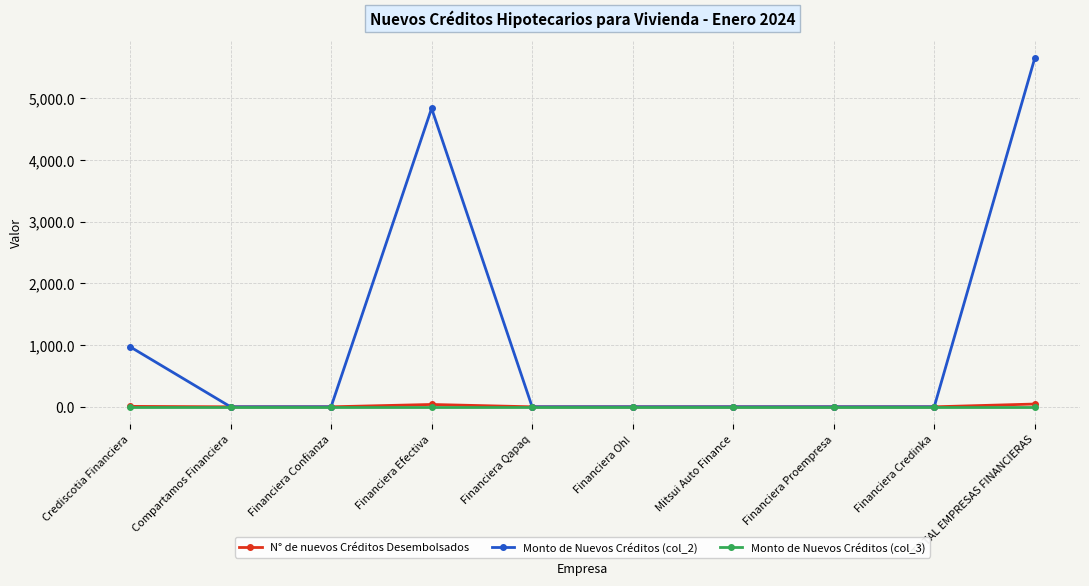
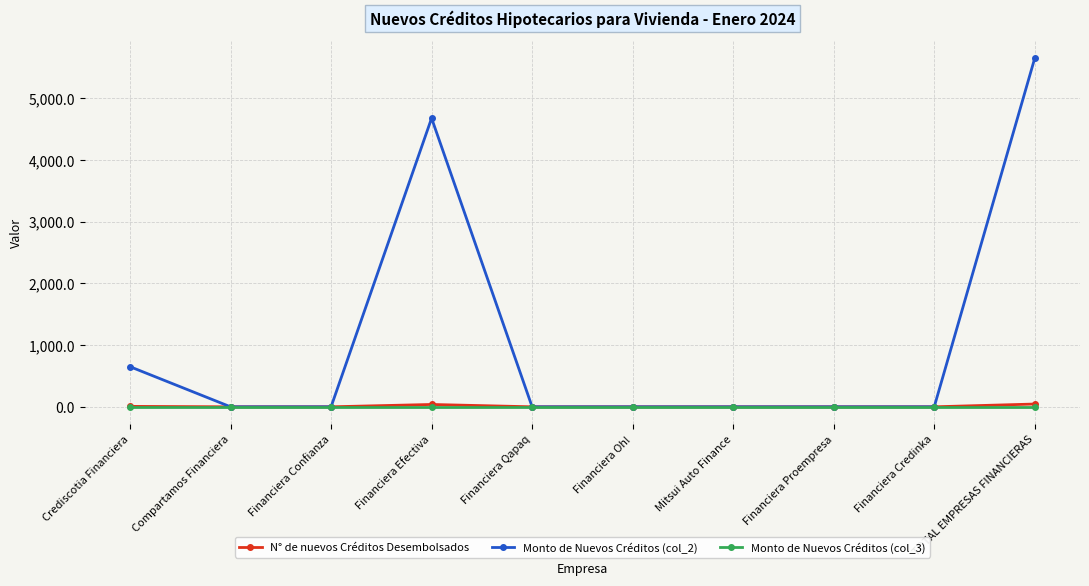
Monto de Nuevos Créditos (col_2), Crediscotia Financiera: 1,000 -> 700
Monto de Nuevos Créditos (col_2), Financiera Efectiva: 4,800 -> 4,700
